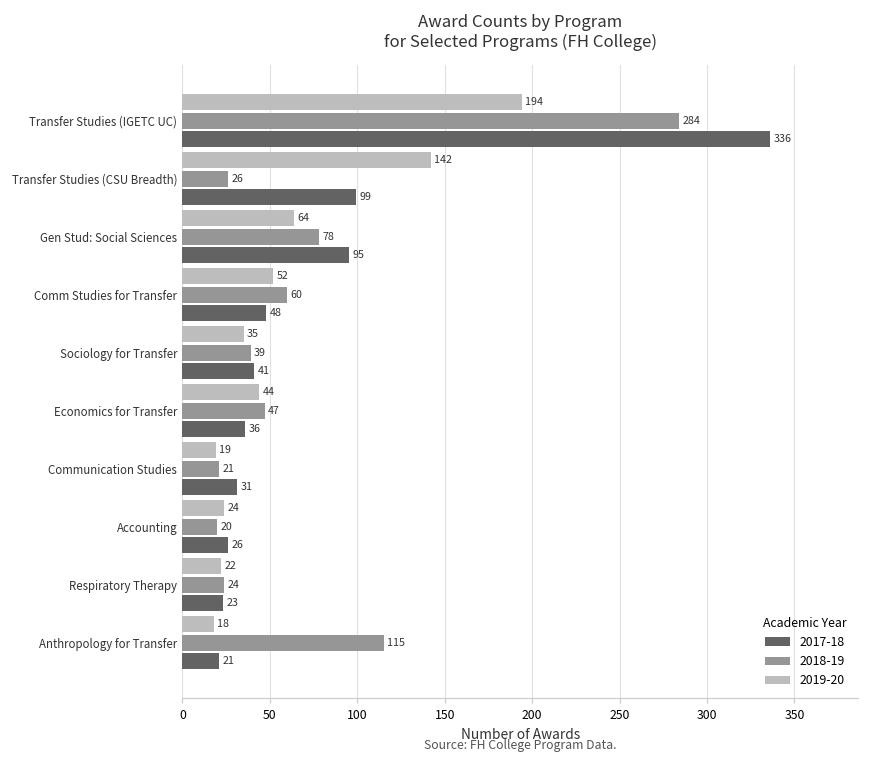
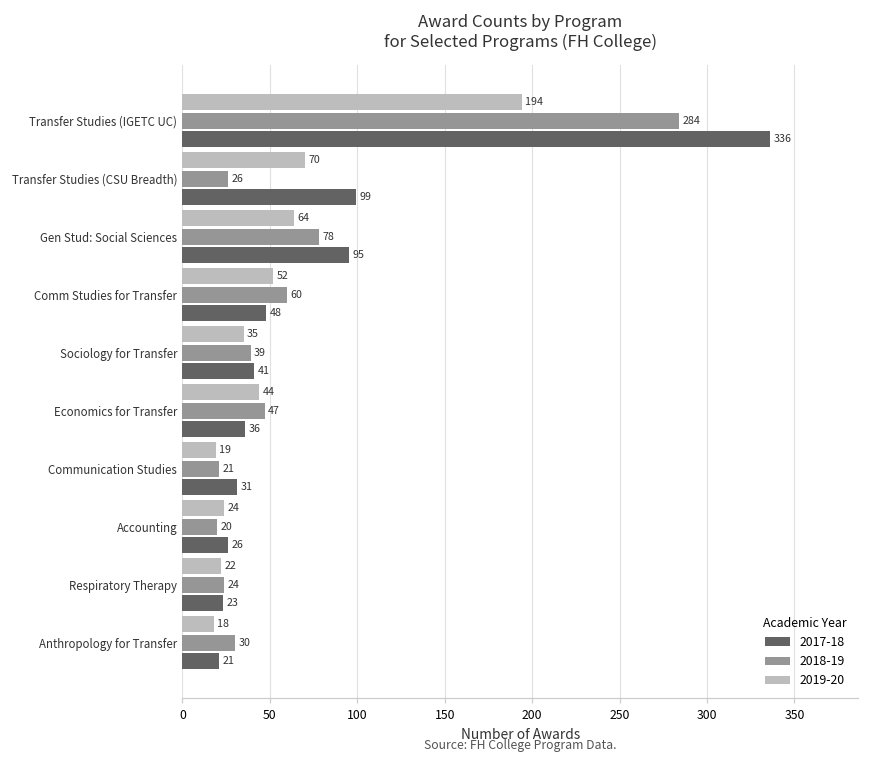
2019-20, Transfer Studies (CSU Breadth): 142 -> 70
2018-19, Anthropology for Transfer: 115 -> 30
